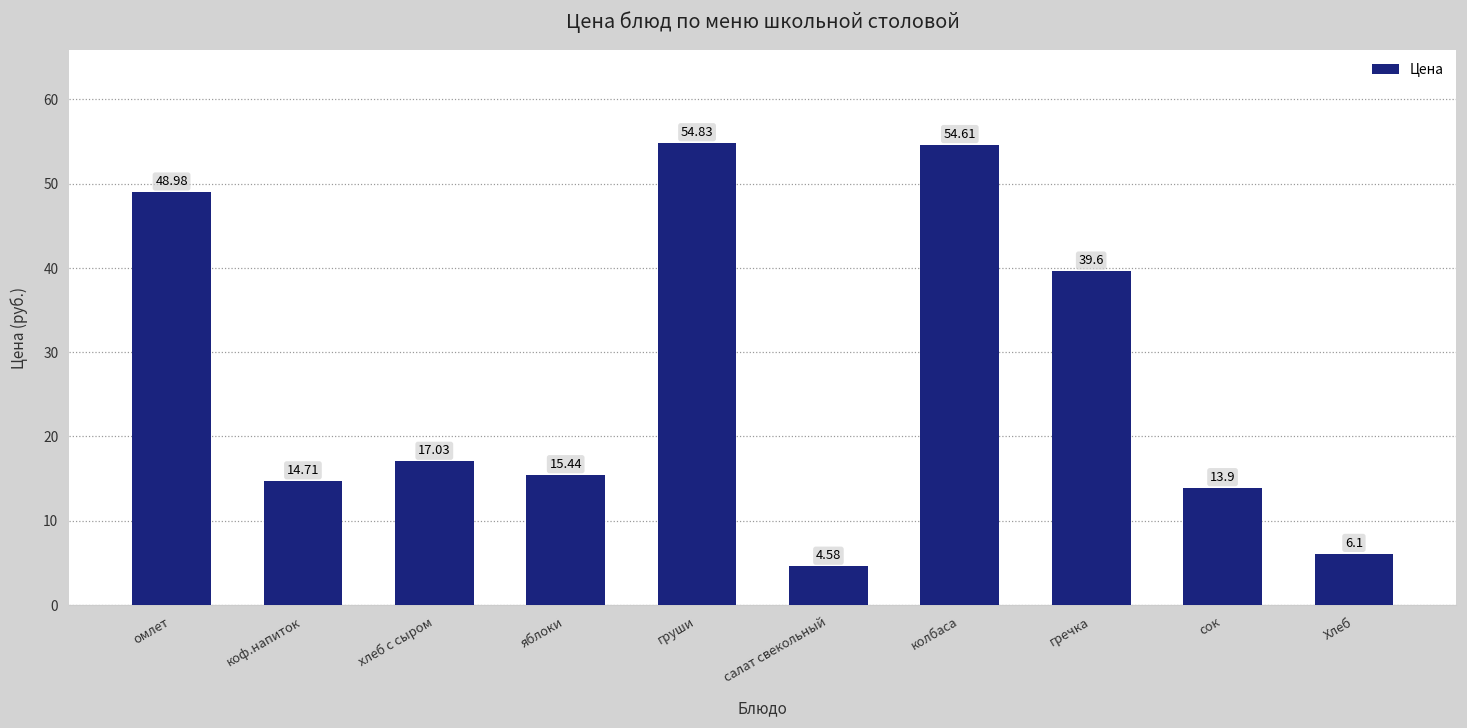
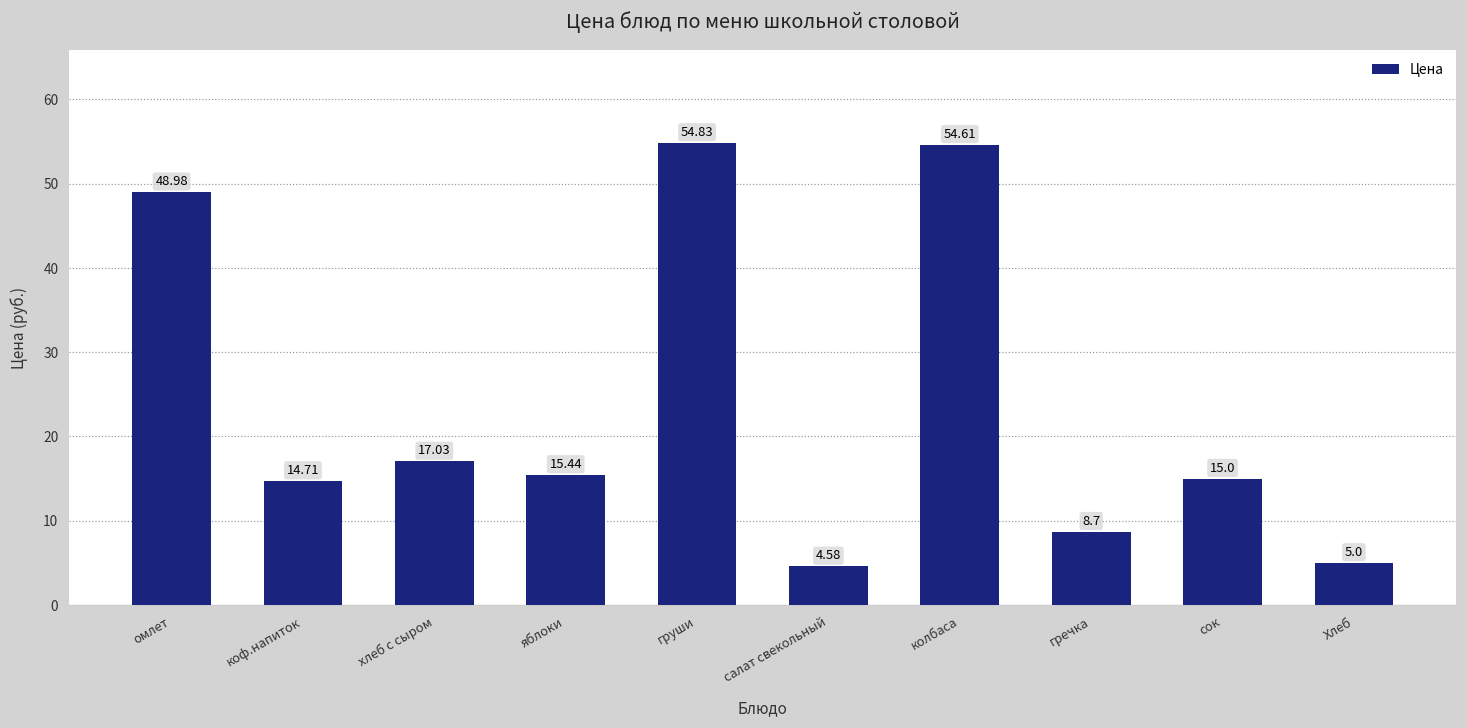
гречка: 39.6 -> 8.7
сок: 13.9 -> 15.0
Хлеб: 6.1 -> 5.0
